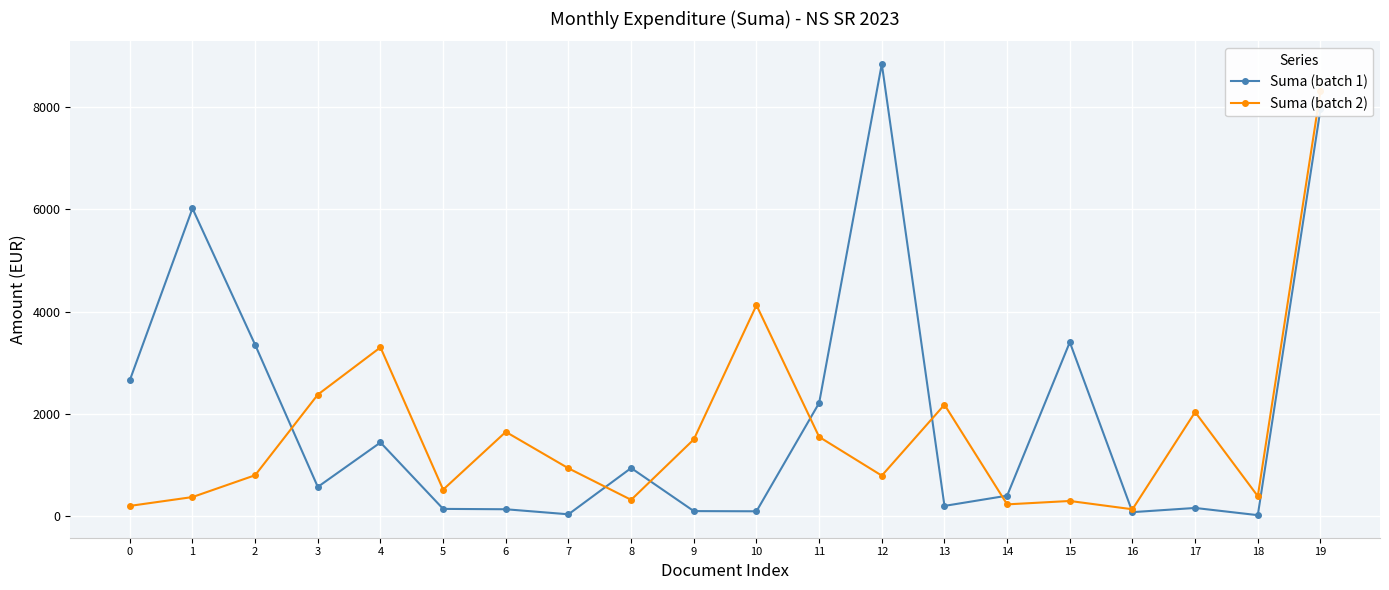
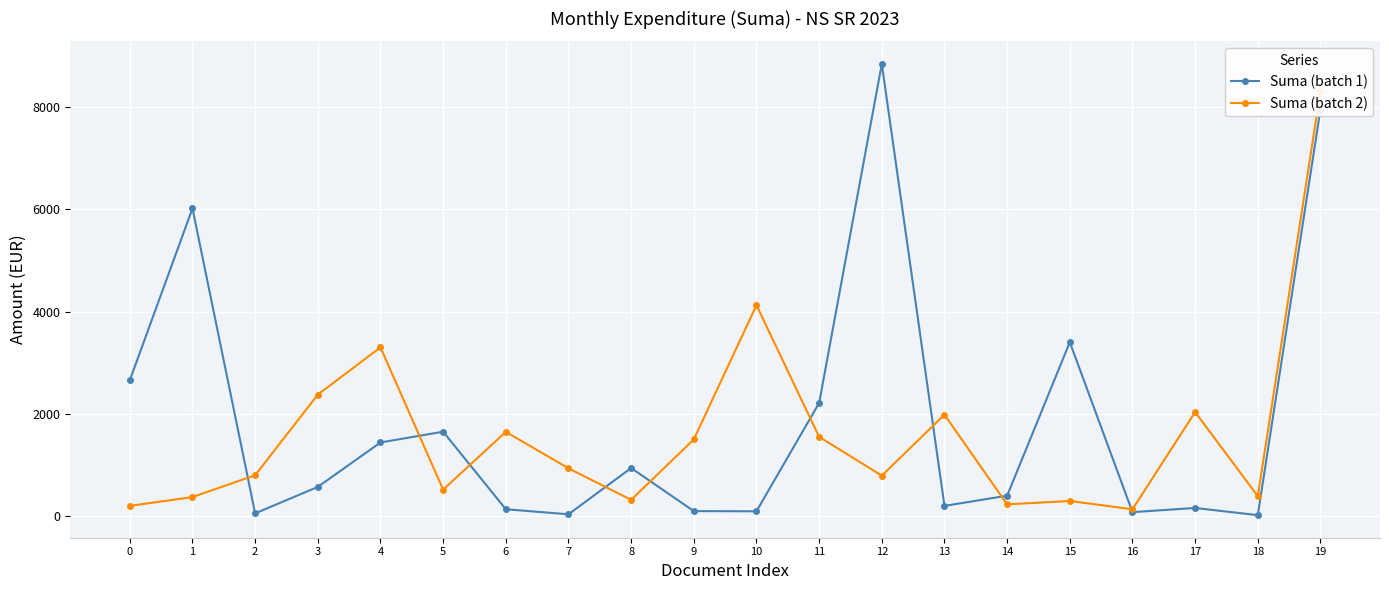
Suma (batch 1), 2: 3400 -> 100
Suma (batch 1), 5: 100 -> 1700
Suma (batch 2), 13: 2200 -> 2000
